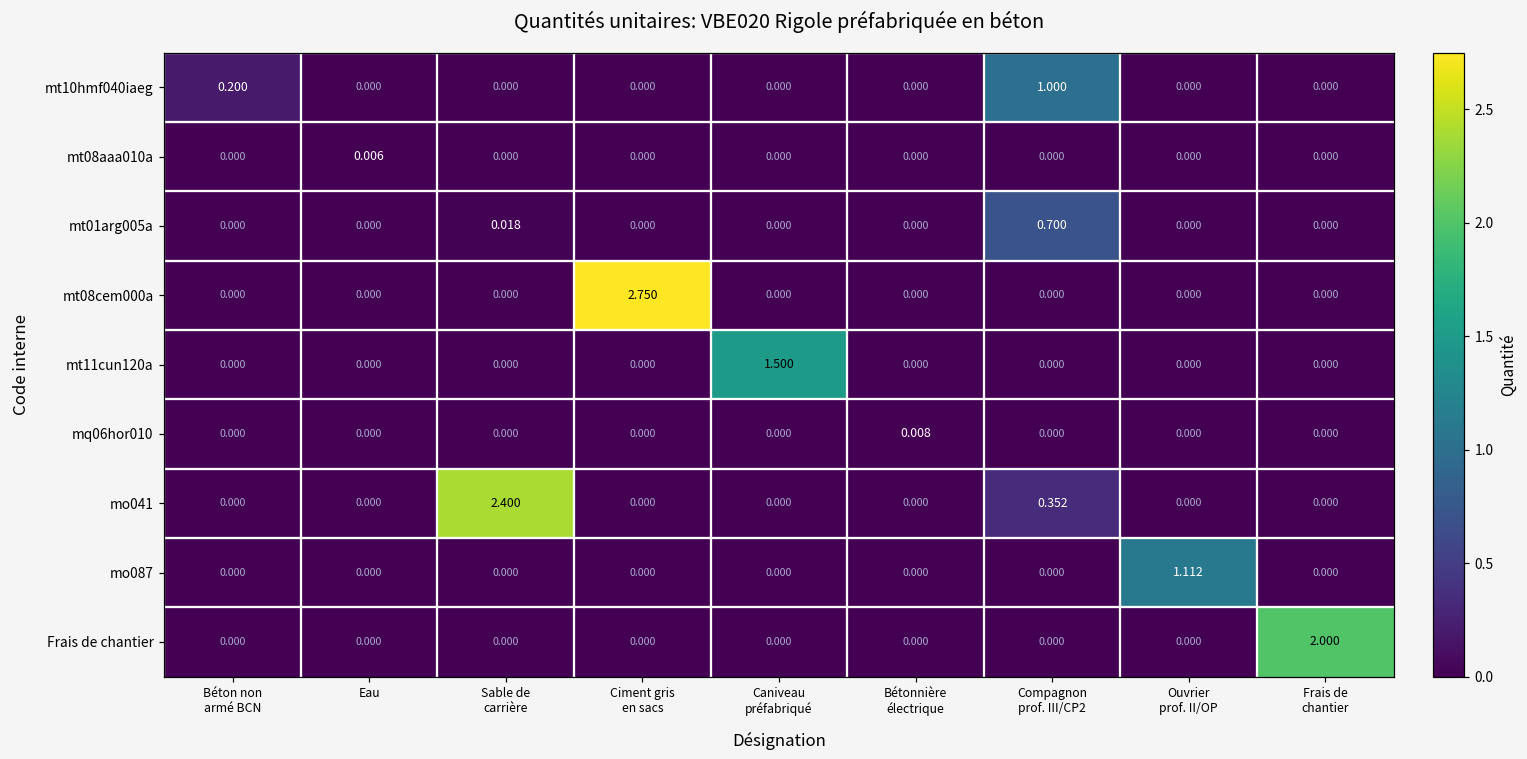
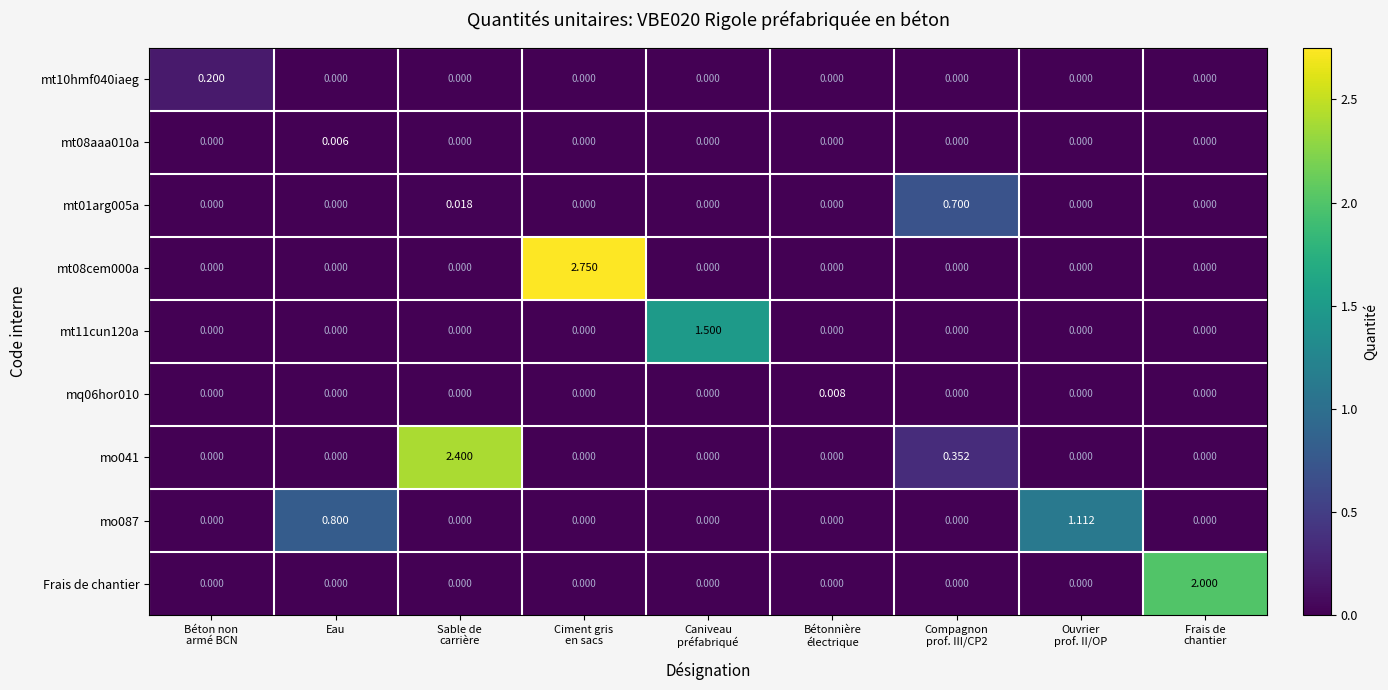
mt10hmf040iaeg, Compagnon prof. III/CP2: 1.000 -> 0.000
mo087, Eau: 0.000 -> 0.800
